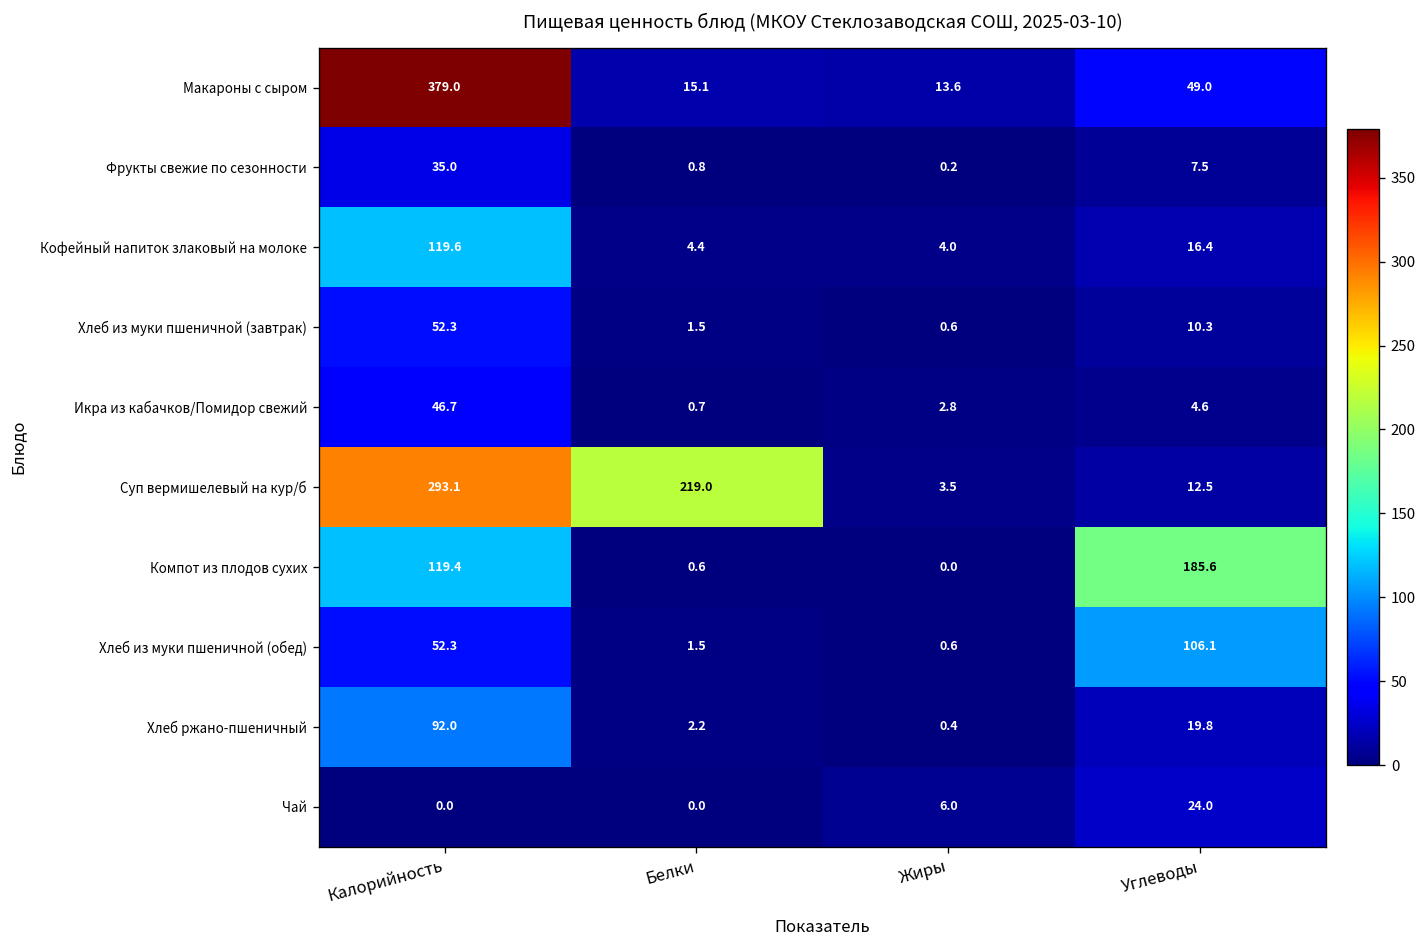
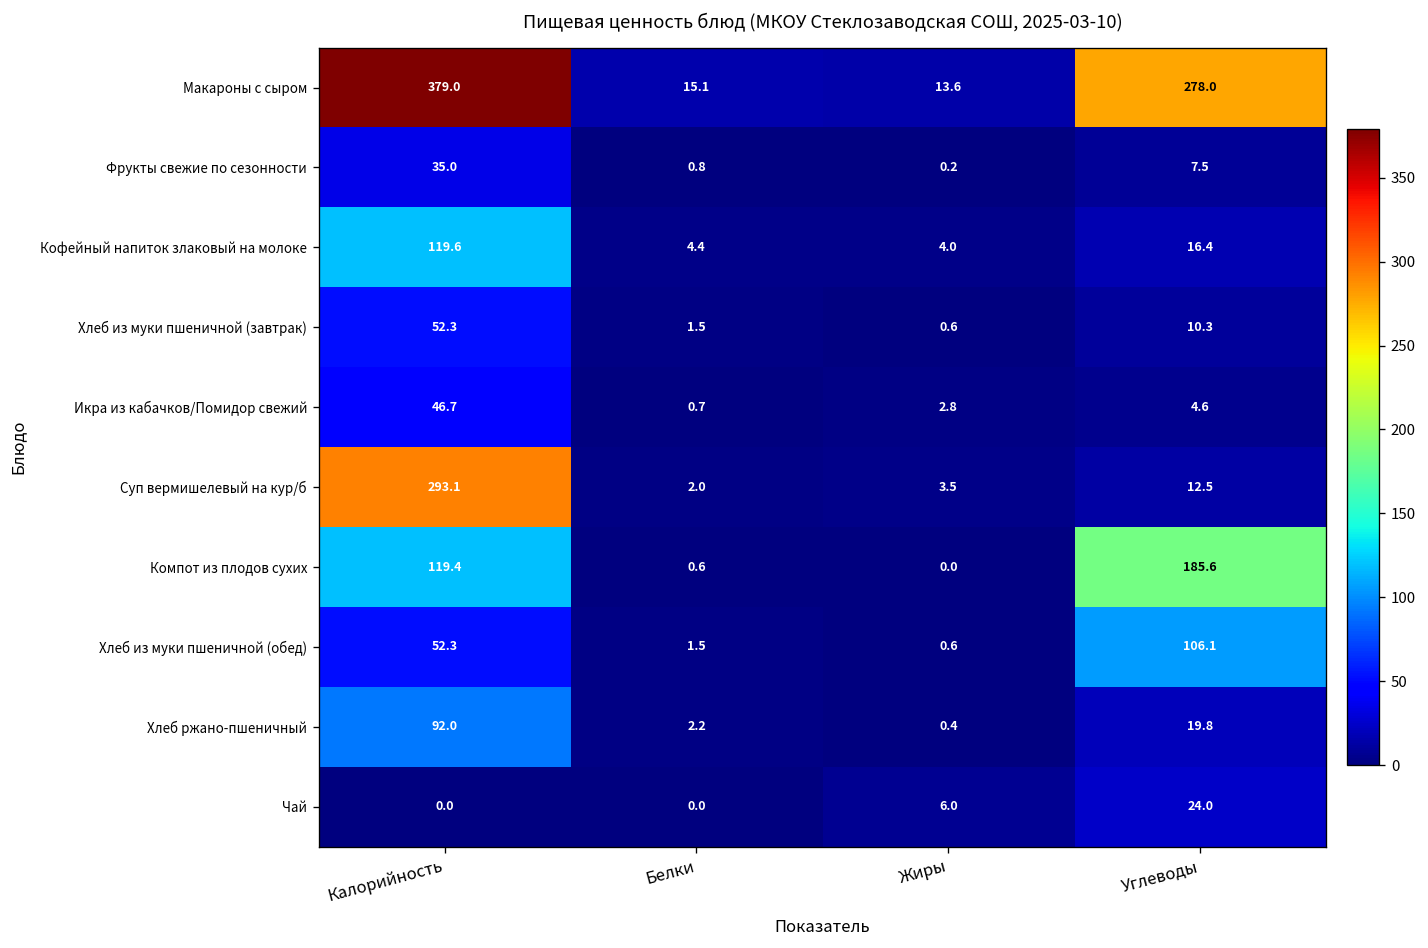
Макароны с сыром, Углеводы: 49.0 -> 278.0
Суп вермишелевый на кур/б, Белки: 219.0 -> 2.0
